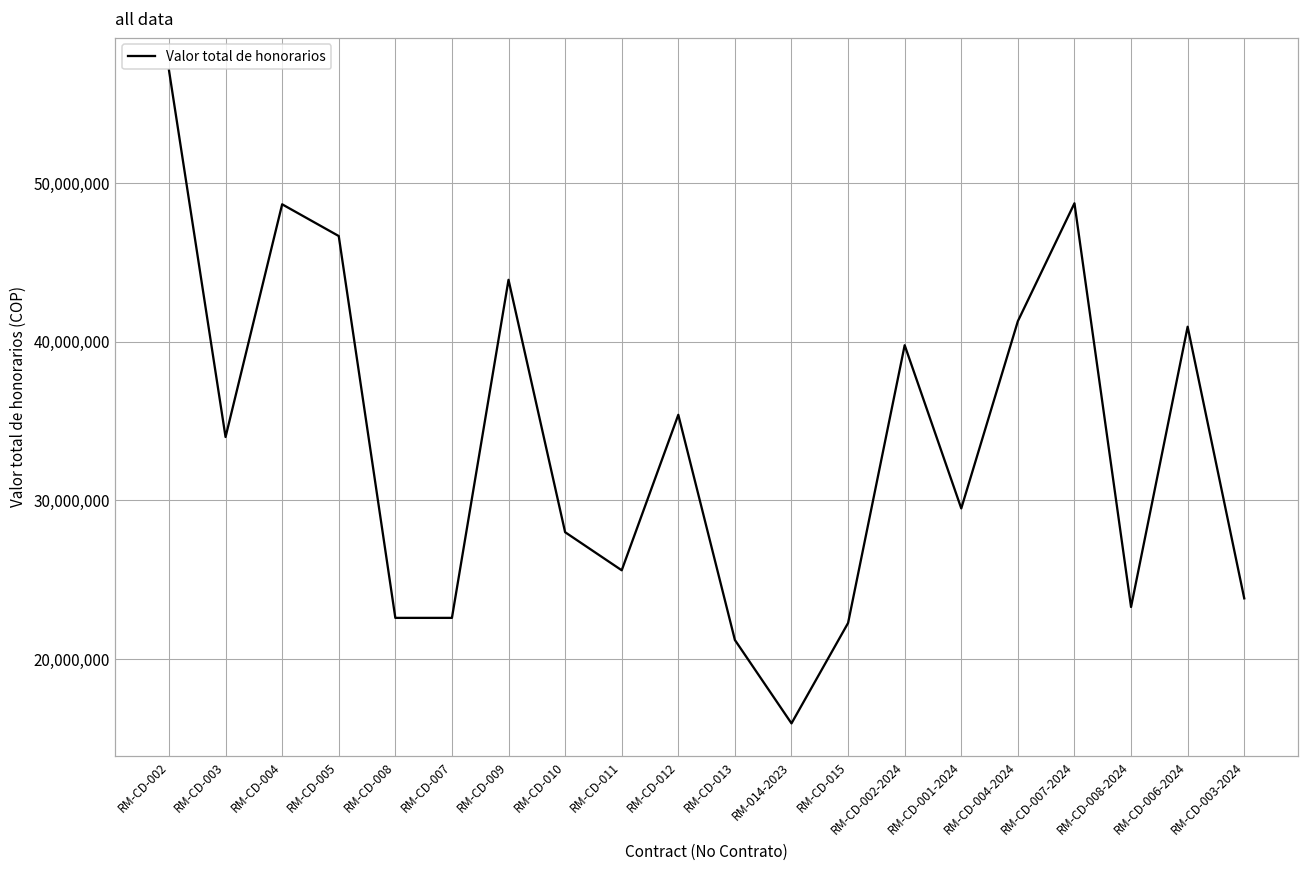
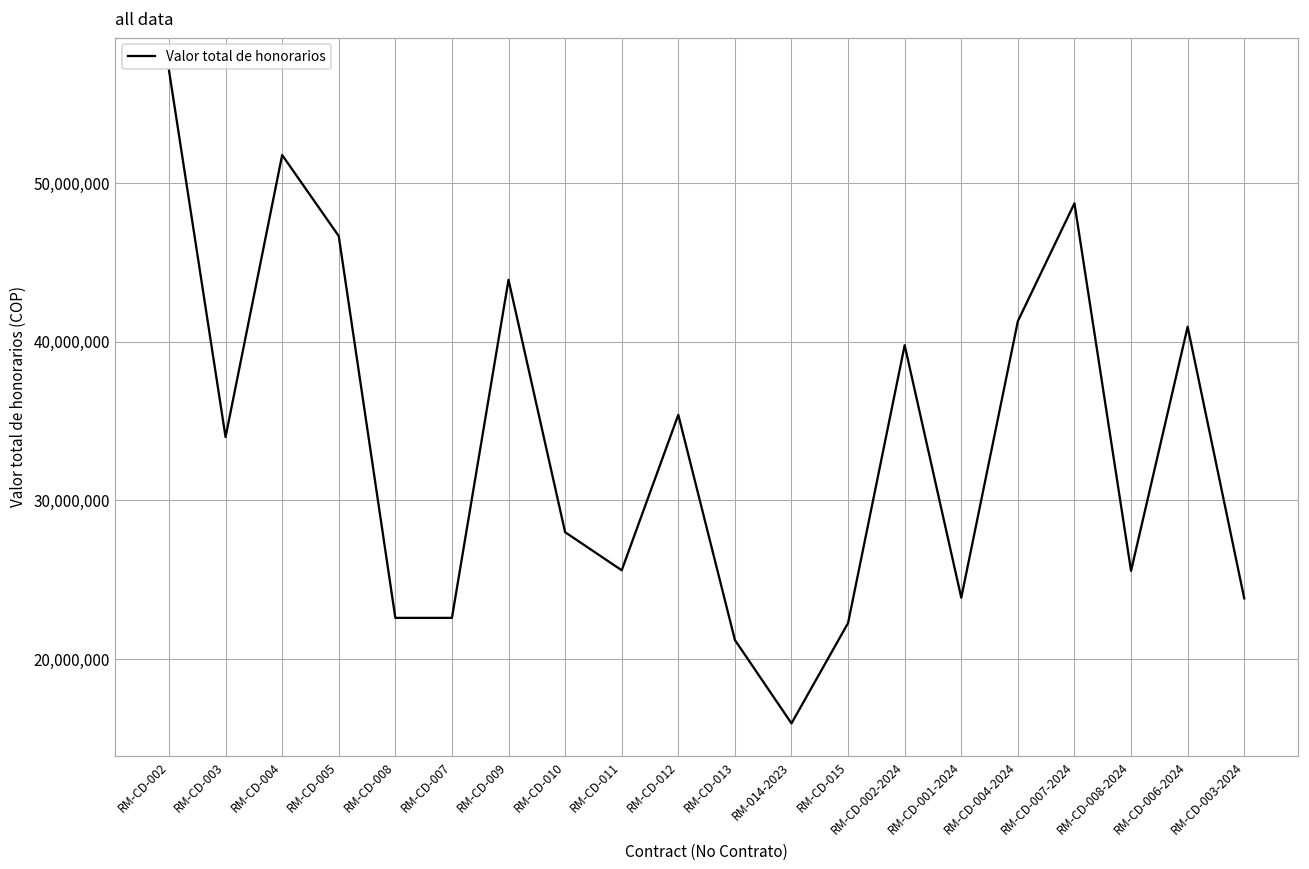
RM-CD-004: 48,700,000 -> 51,800,000
RM-CD-001-2024: 29,500,000 -> 23,900,000
RM-CD-008-2024: 23,300,000 -> 25,600,000
